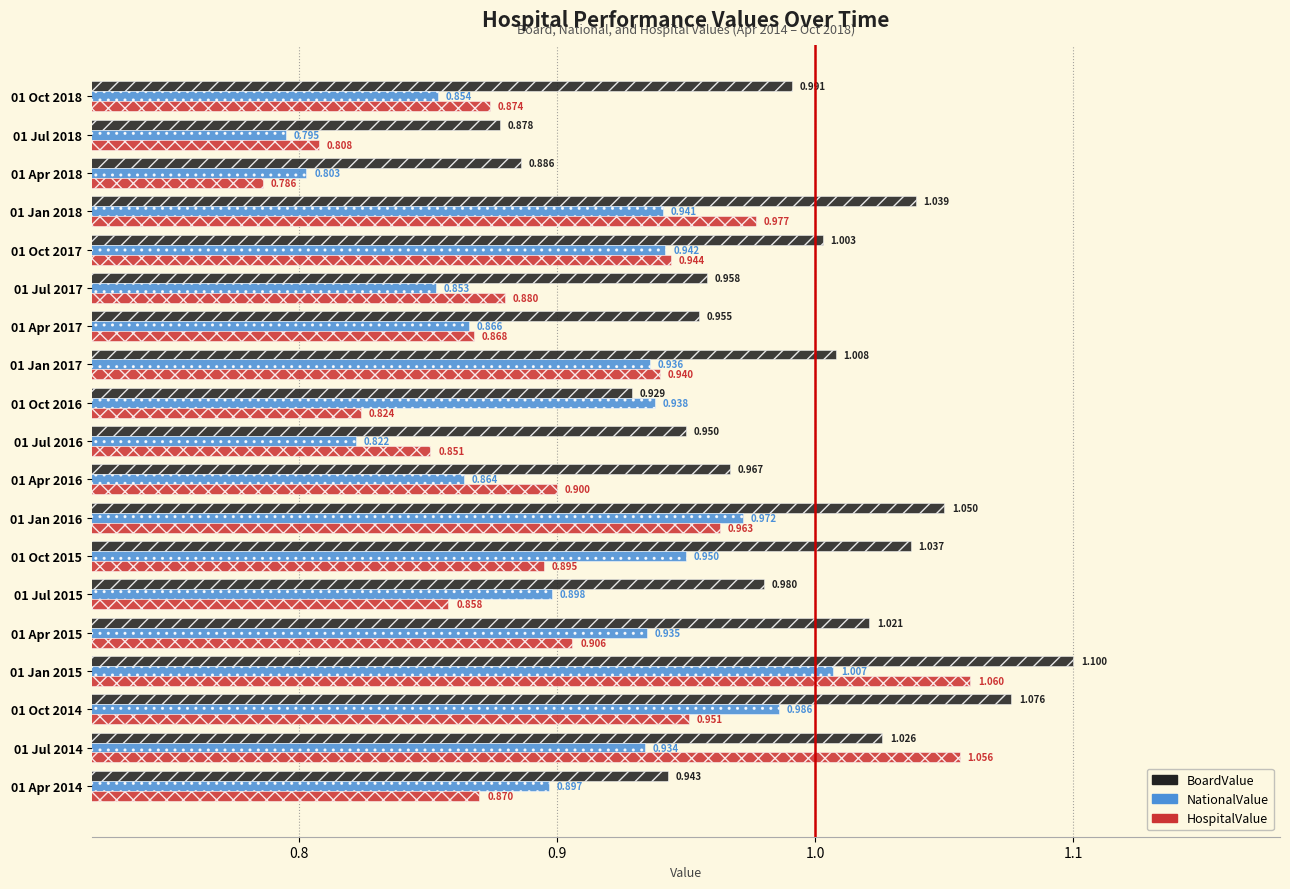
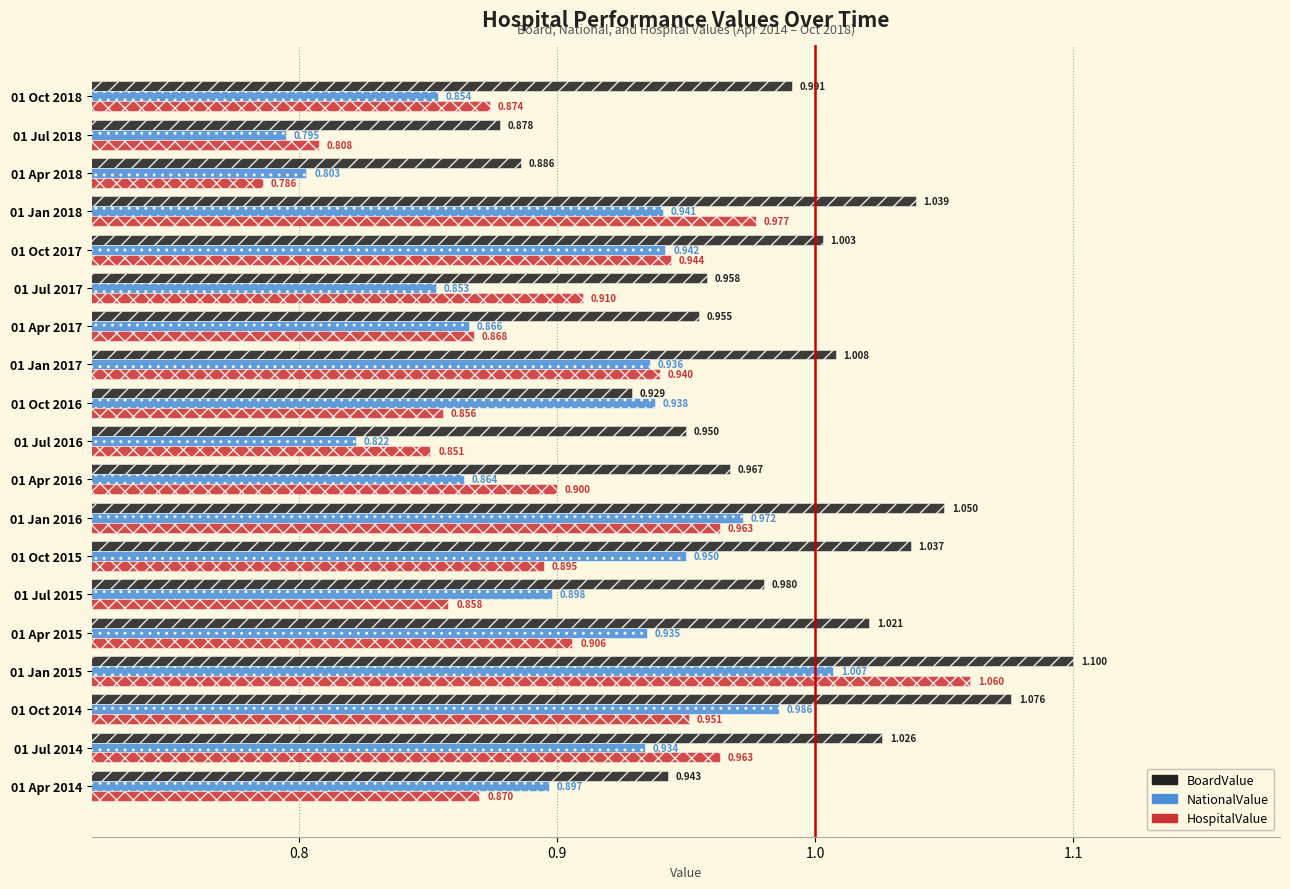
HospitalValue, 01 Jul 2017: 0.880 -> 0.910
HospitalValue, 01 Oct 2016: 0.824 -> 0.856
HospitalValue, 01 Jul 2014: 1.056 -> 0.963
